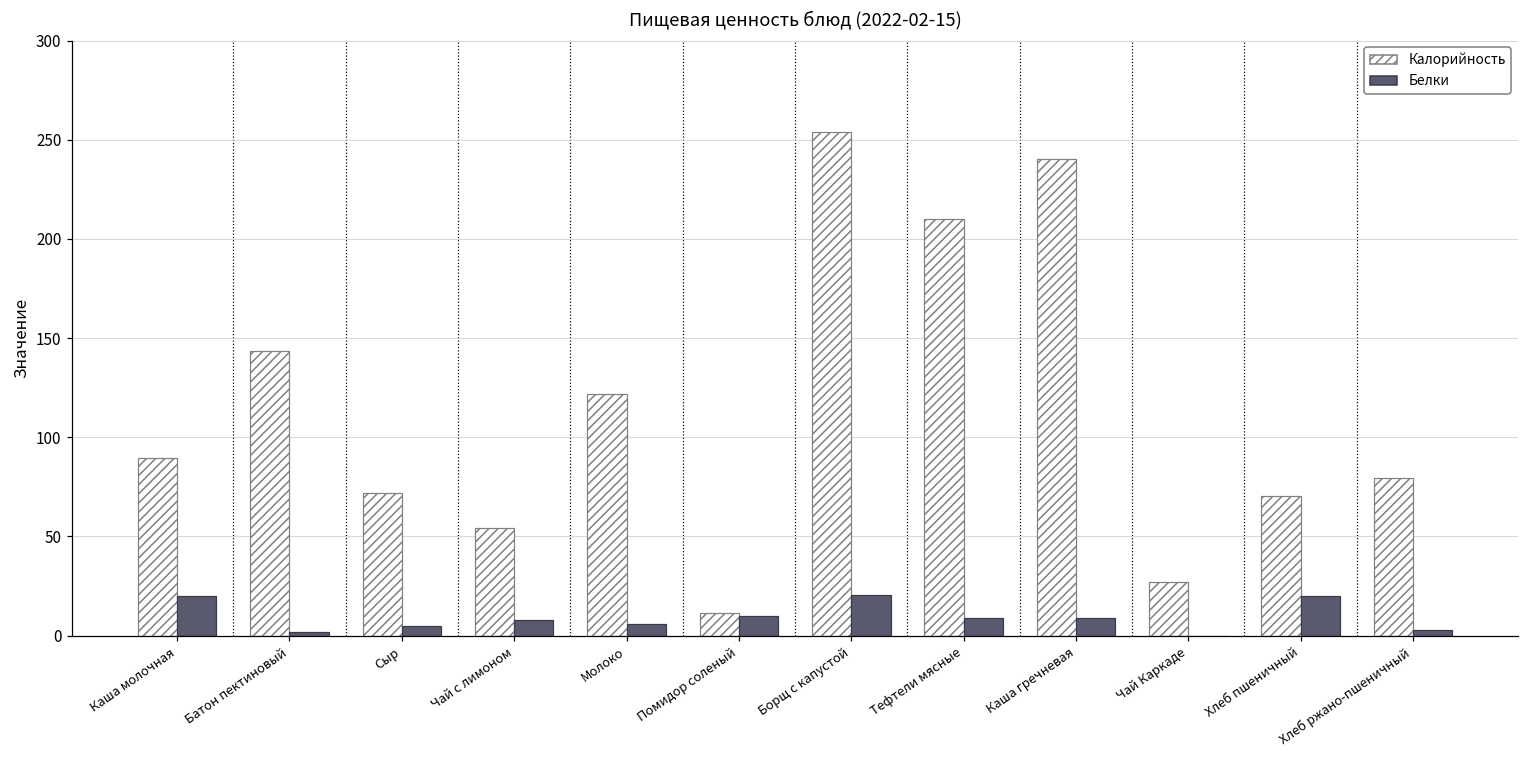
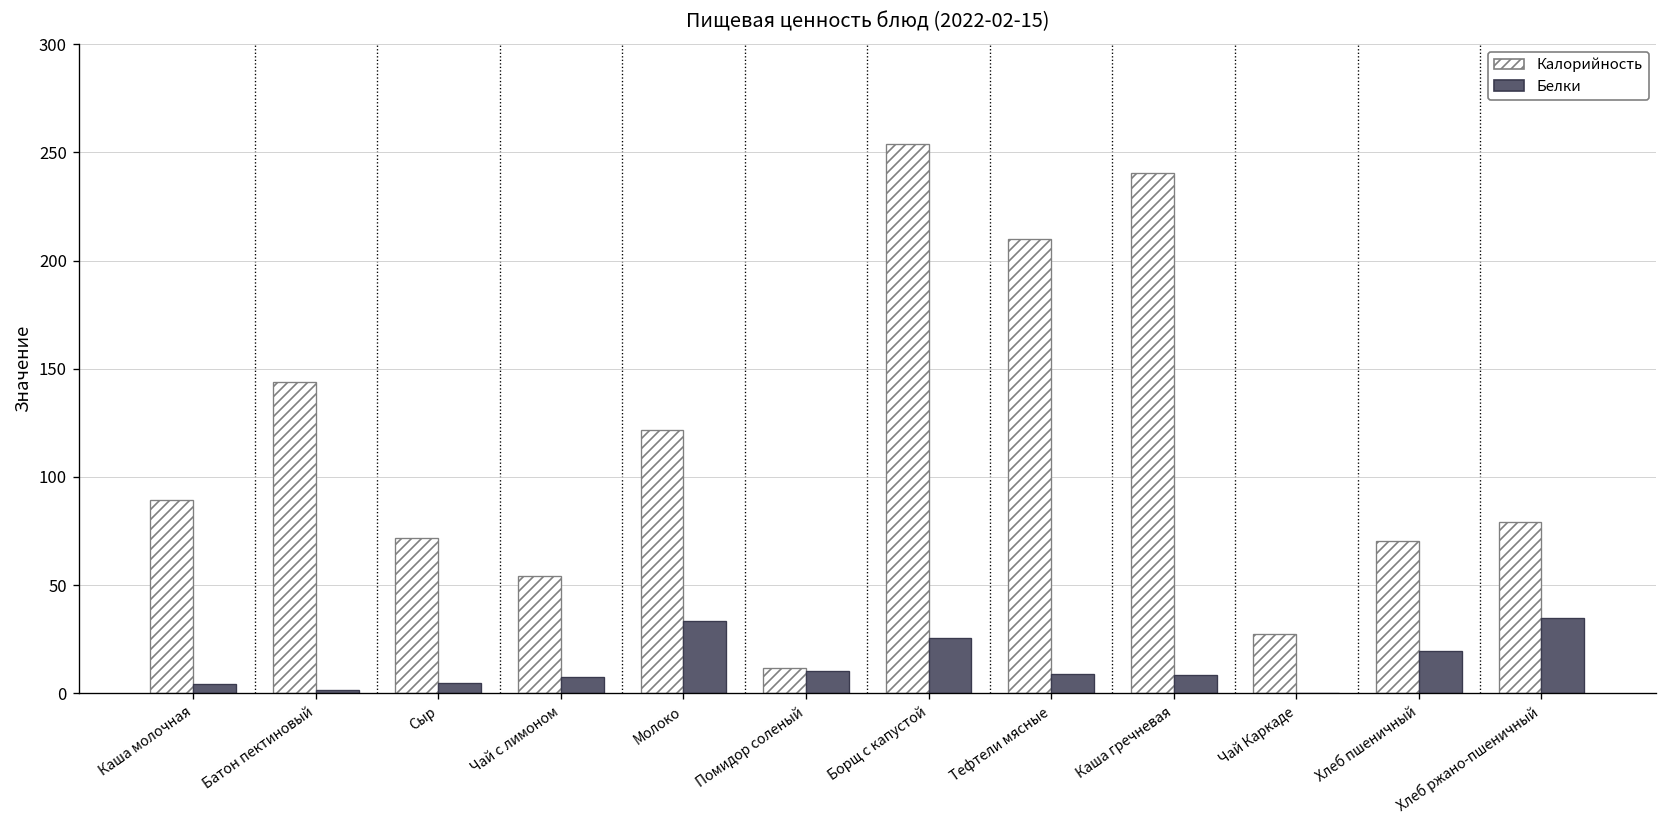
Белки, Каша молочная: 20 -> 4
Белки, Молоко: 6 -> 33
Белки, Борщ с капустой: 20 -> 26
Белки, Хлеб ржано-пшеничный: 3 -> 35
